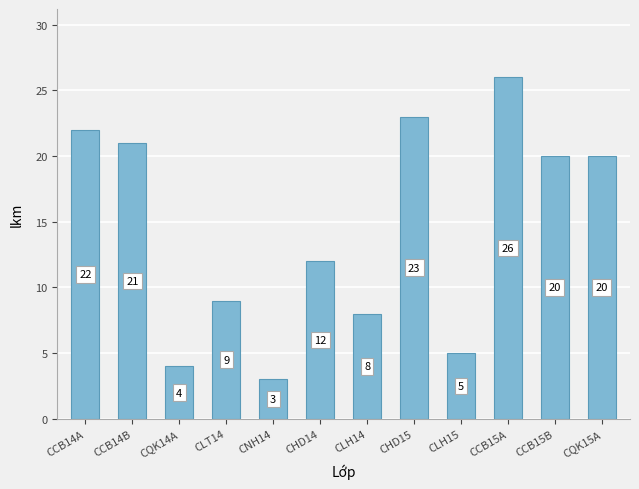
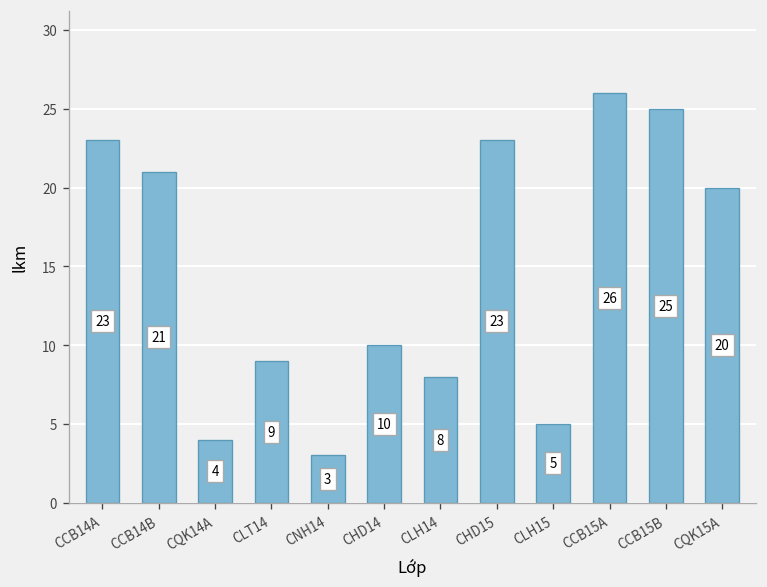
CCB14A: 22 -> 23
CHD14: 12 -> 10
CCB15B: 20 -> 25
